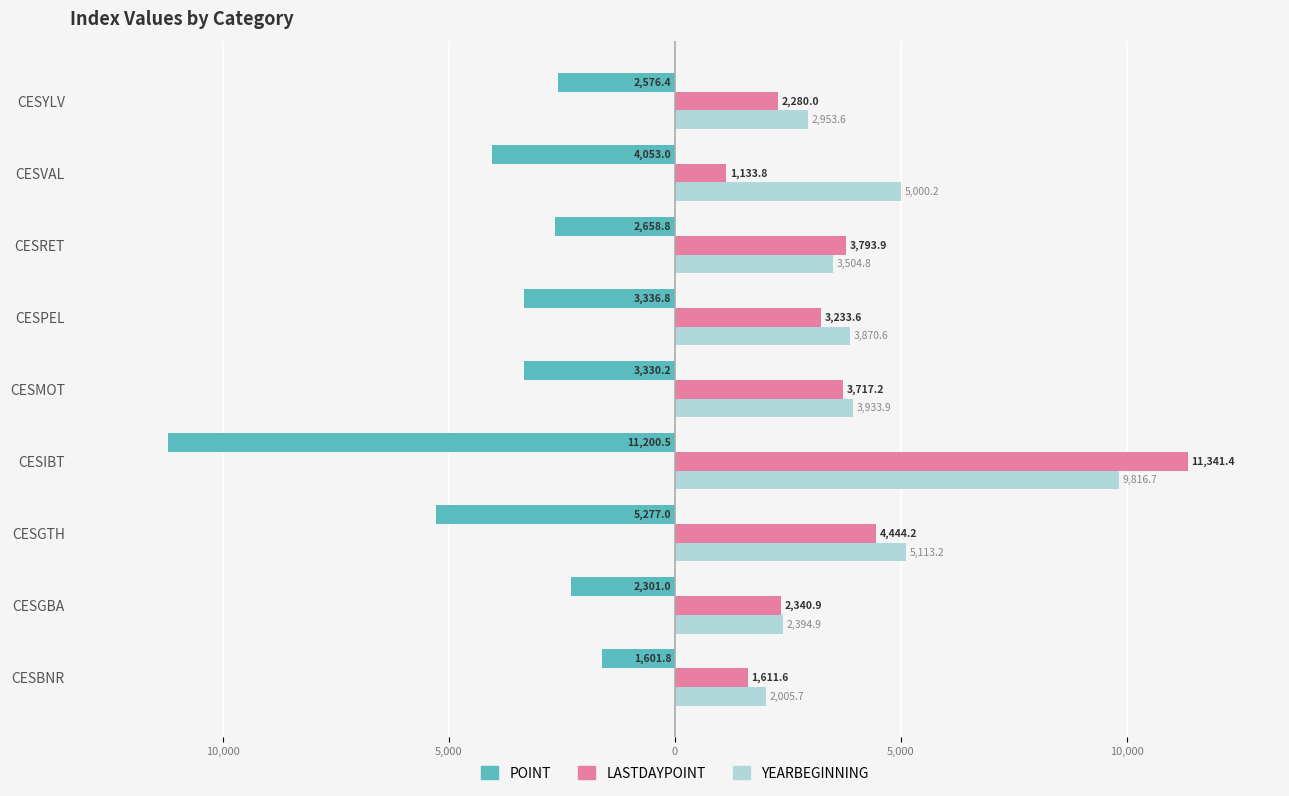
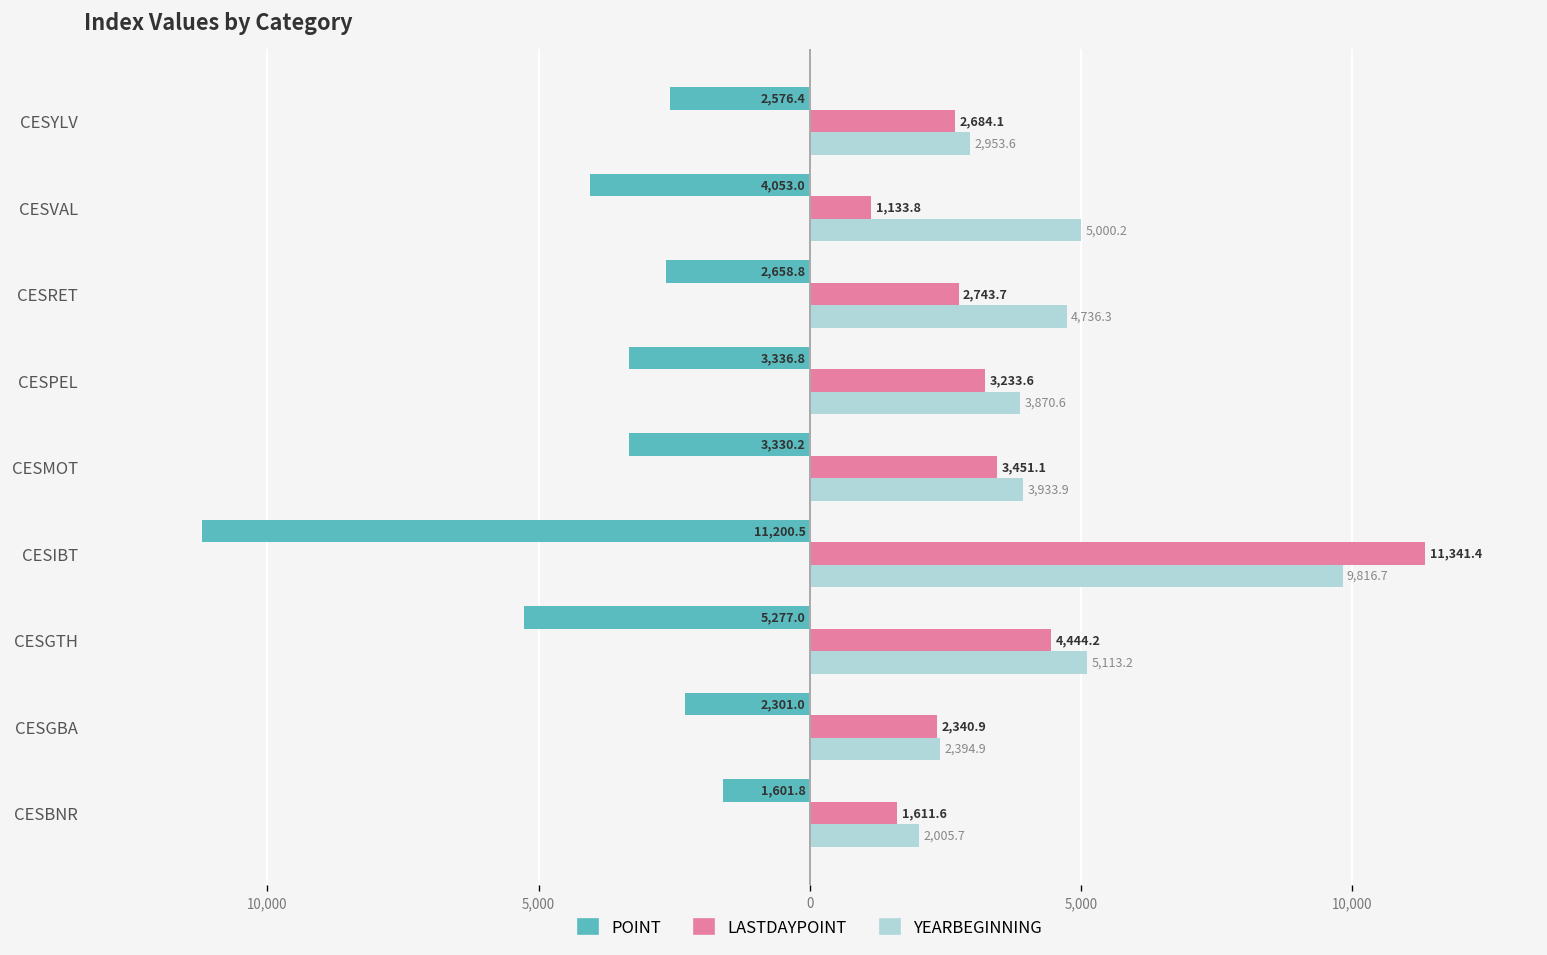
LASTDAYPOINT, CESYLV: 2,280.0 -> 2,684.1
LASTDAYPOINT, CESRET: 3,793.9 -> 2,743.7
YEARBEGINNING, CESRET: 3,504.8 -> 4,736.3
LASTDAYPOINT, CESMOT: 3,717.2 -> 3,451.1
